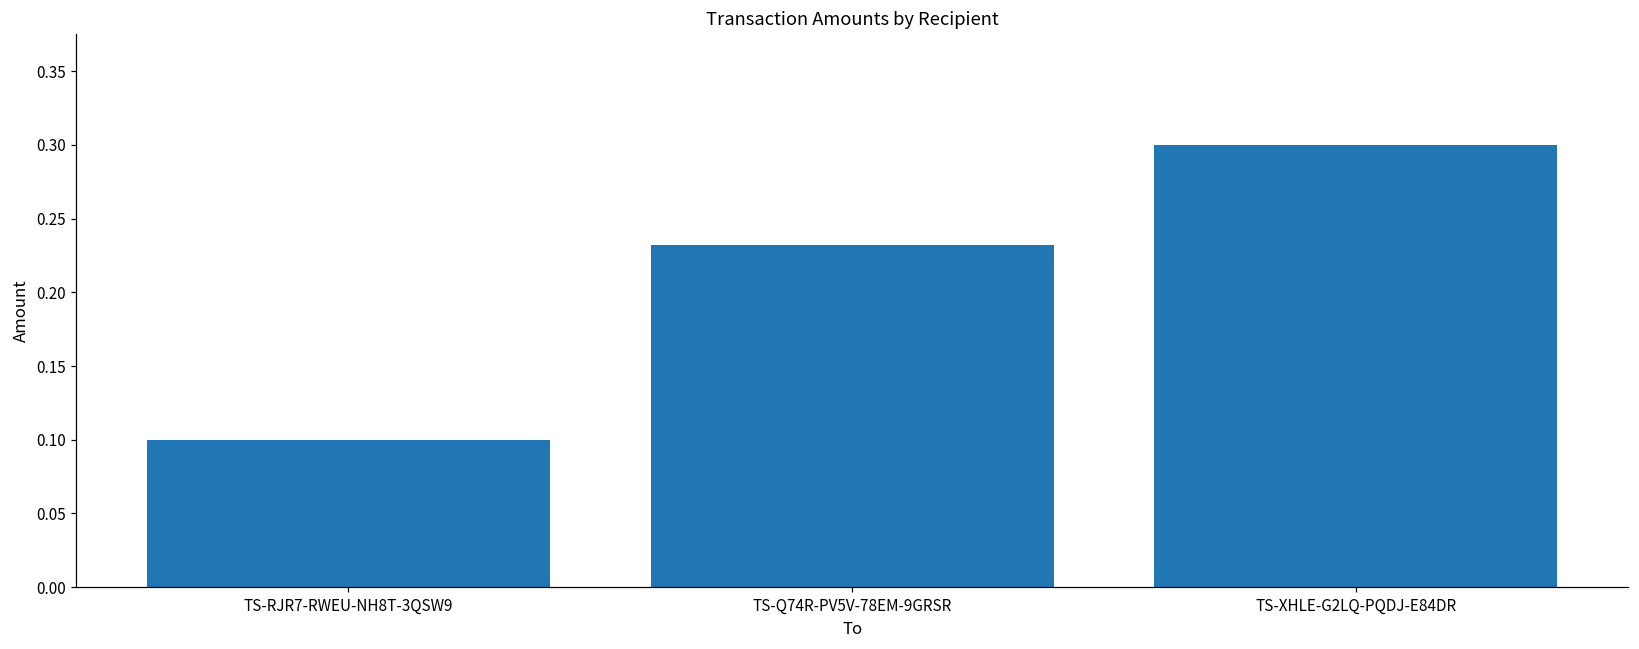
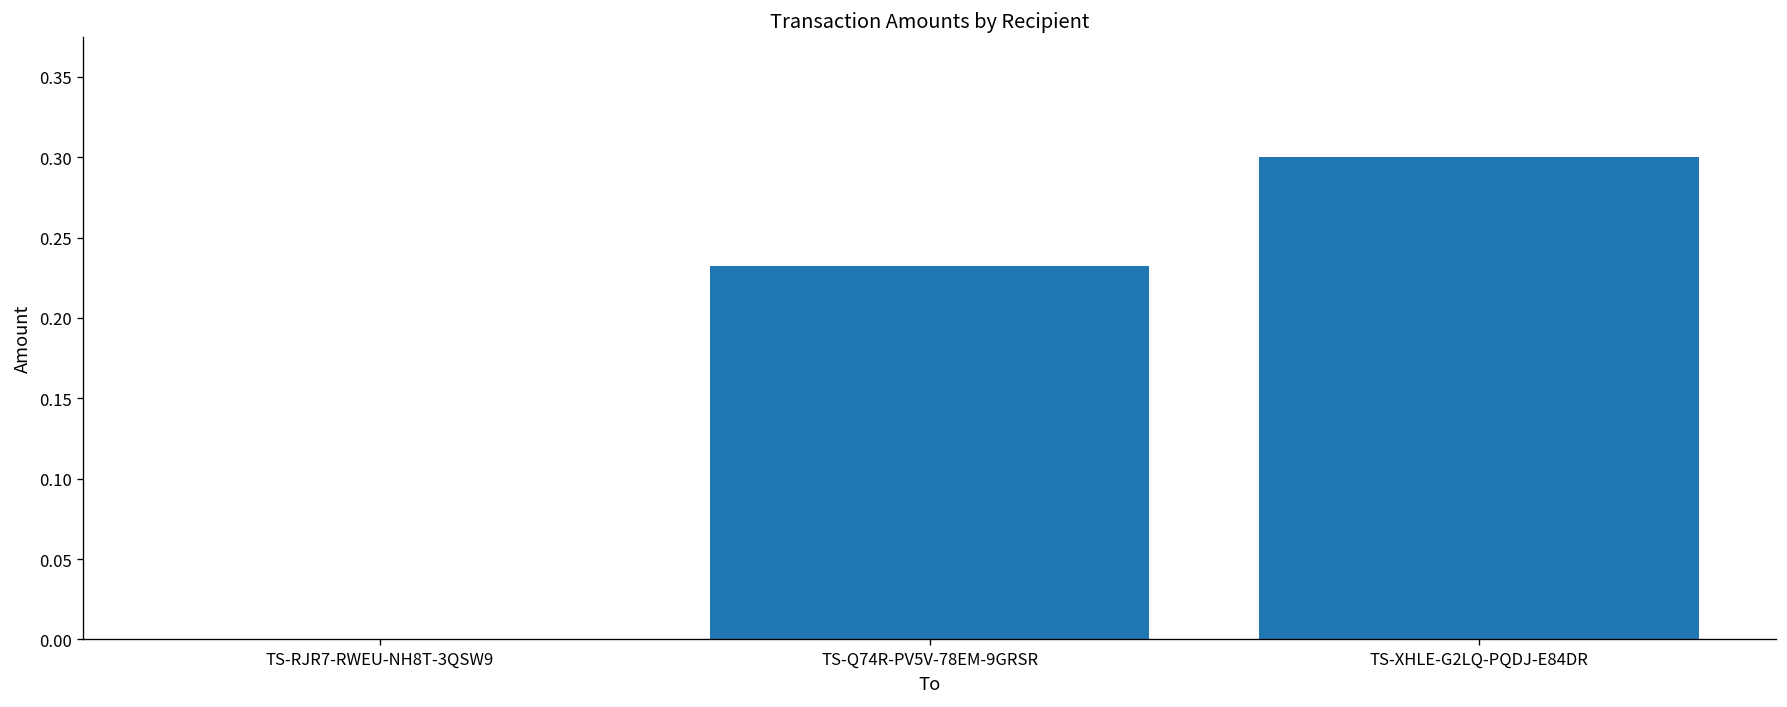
TS-RJR7-RWEU-NH8T-3QSW9: 0.1 -> 0.0
